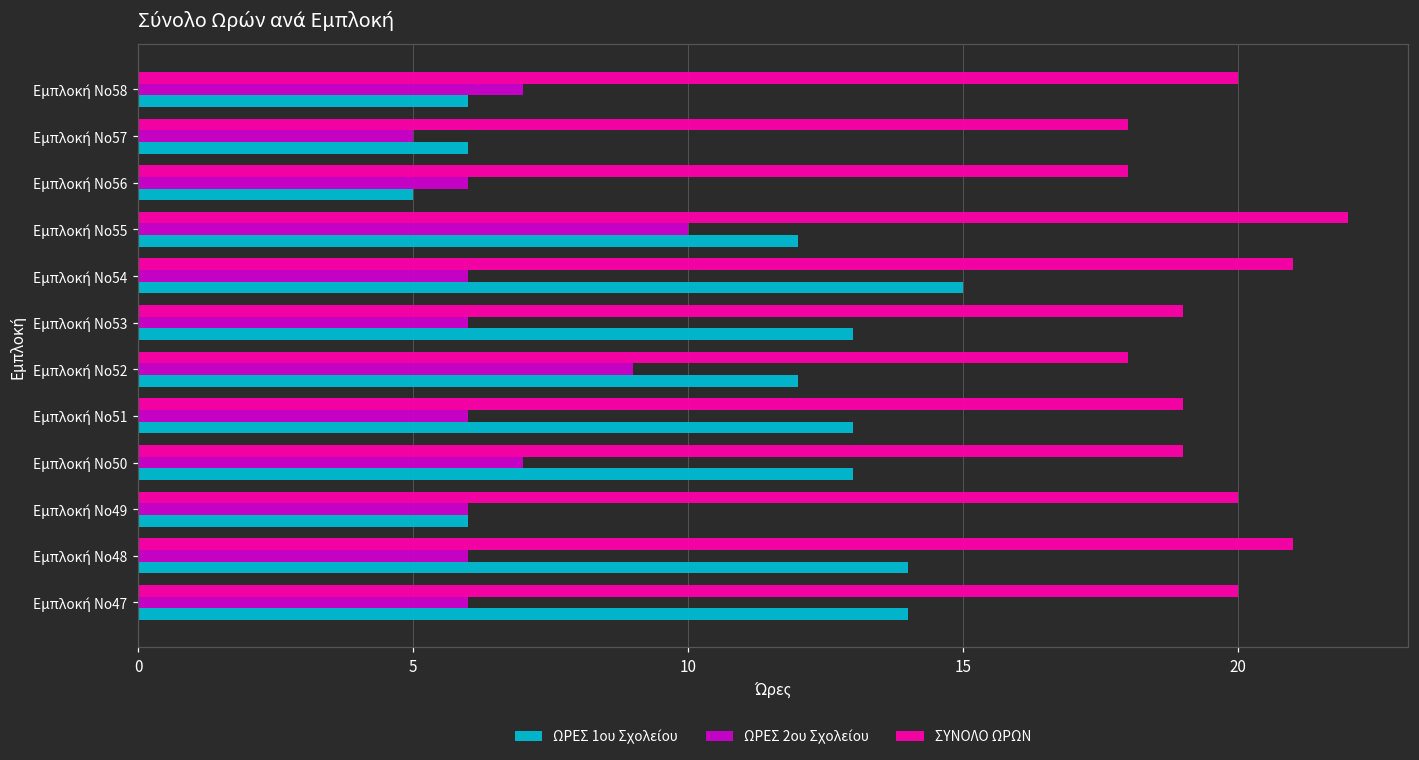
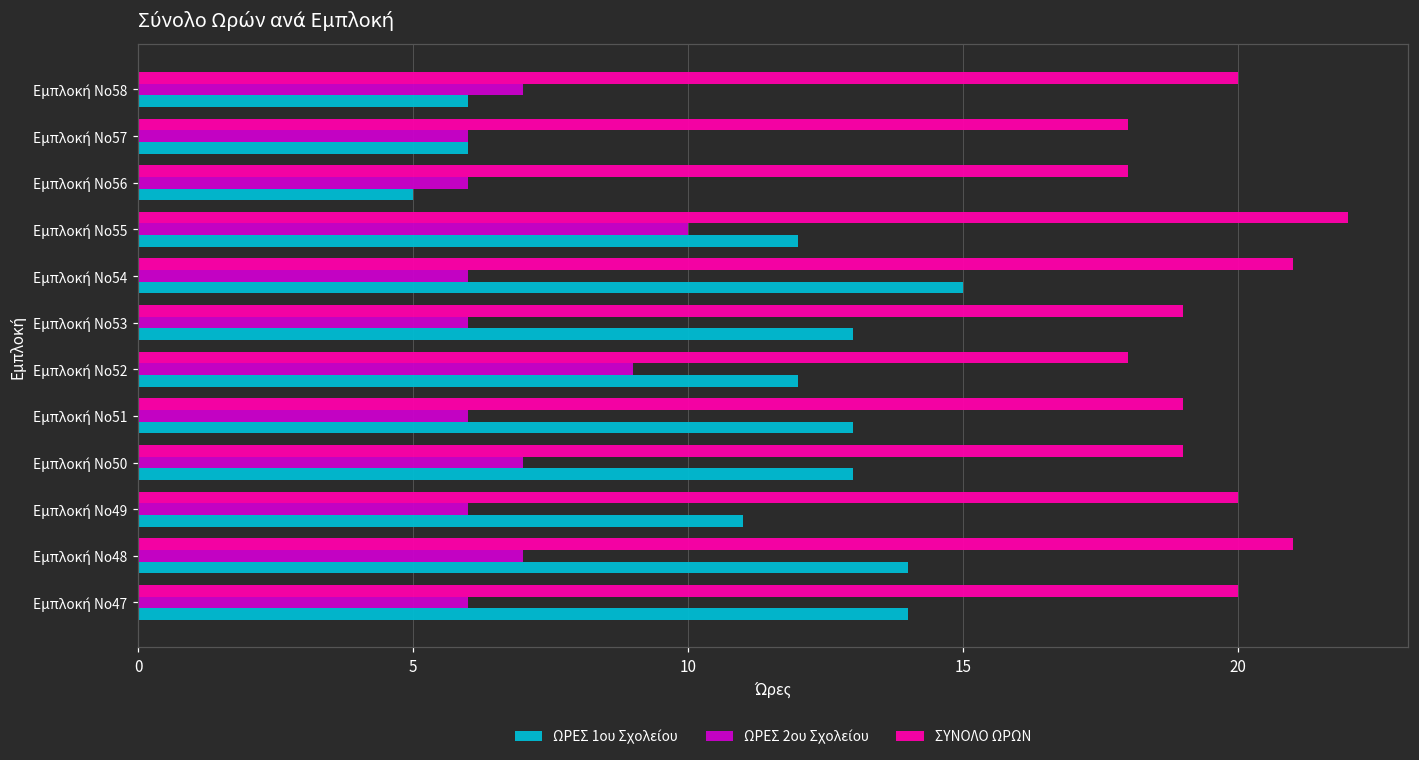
ΩΡΕΣ 2ου Σχολείου, Εμπλοκή Νο57: 5 -> 6
ΩΡΕΣ 1ου Σχολείου, Εμπλοκή Νο49: 6 -> 11
ΩΡΕΣ 2ου Σχολείου, Εμπλοκή Νο48: 6 -> 7
